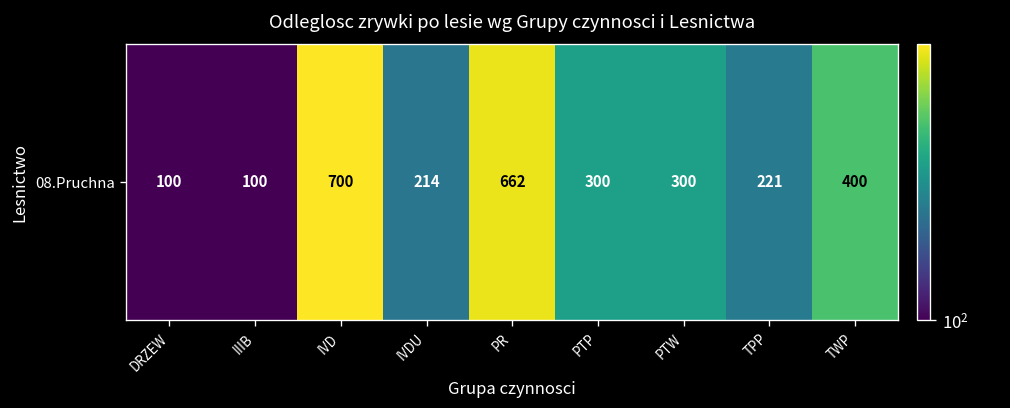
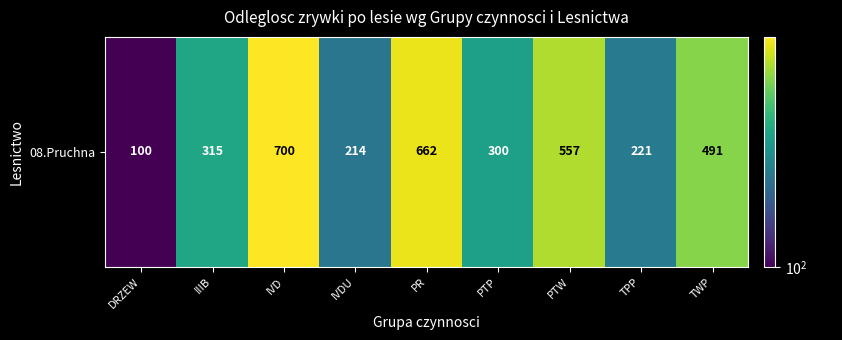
08.Pruchna, IIIB: 100 -> 315
08.Pruchna, PTW: 300 -> 557
08.Pruchna, TWP: 400 -> 491
